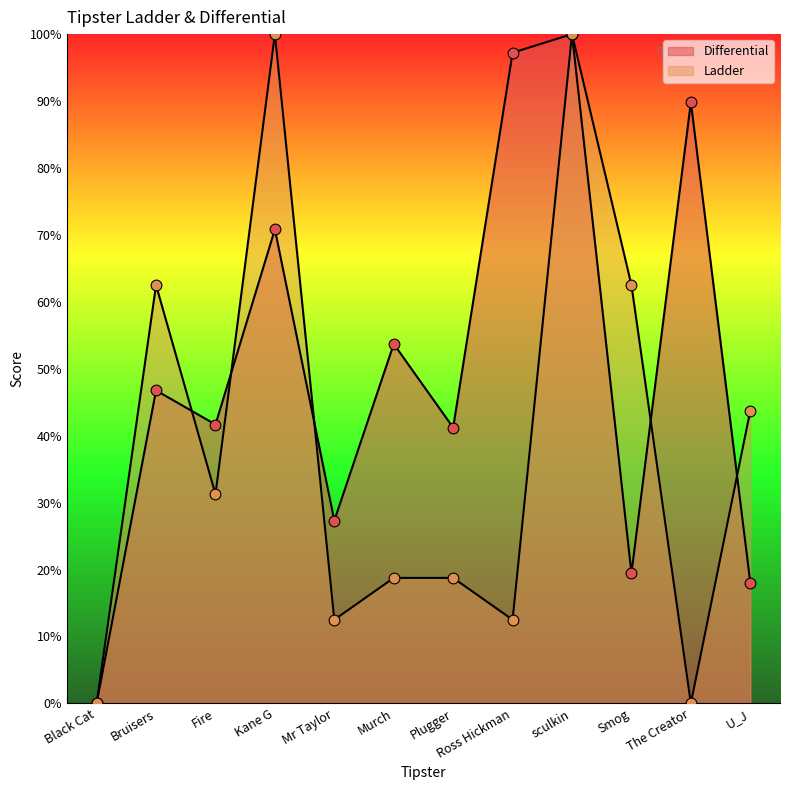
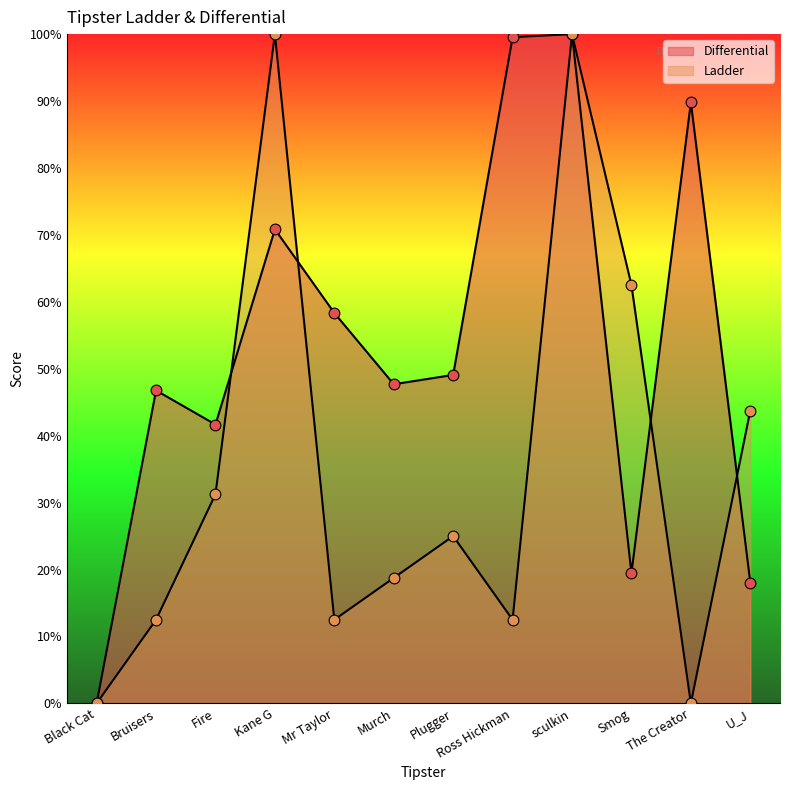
Ladder, Bruisers: 63% -> 13%
Differential, Mr Taylor: 27% -> 58%
Differential, Murch: 54% -> 48%
Differential, Plugger: 41% -> 49%
Ladder, Plugger: 19% -> 25%
Differential, Ross Hickman: 97% -> 100%
